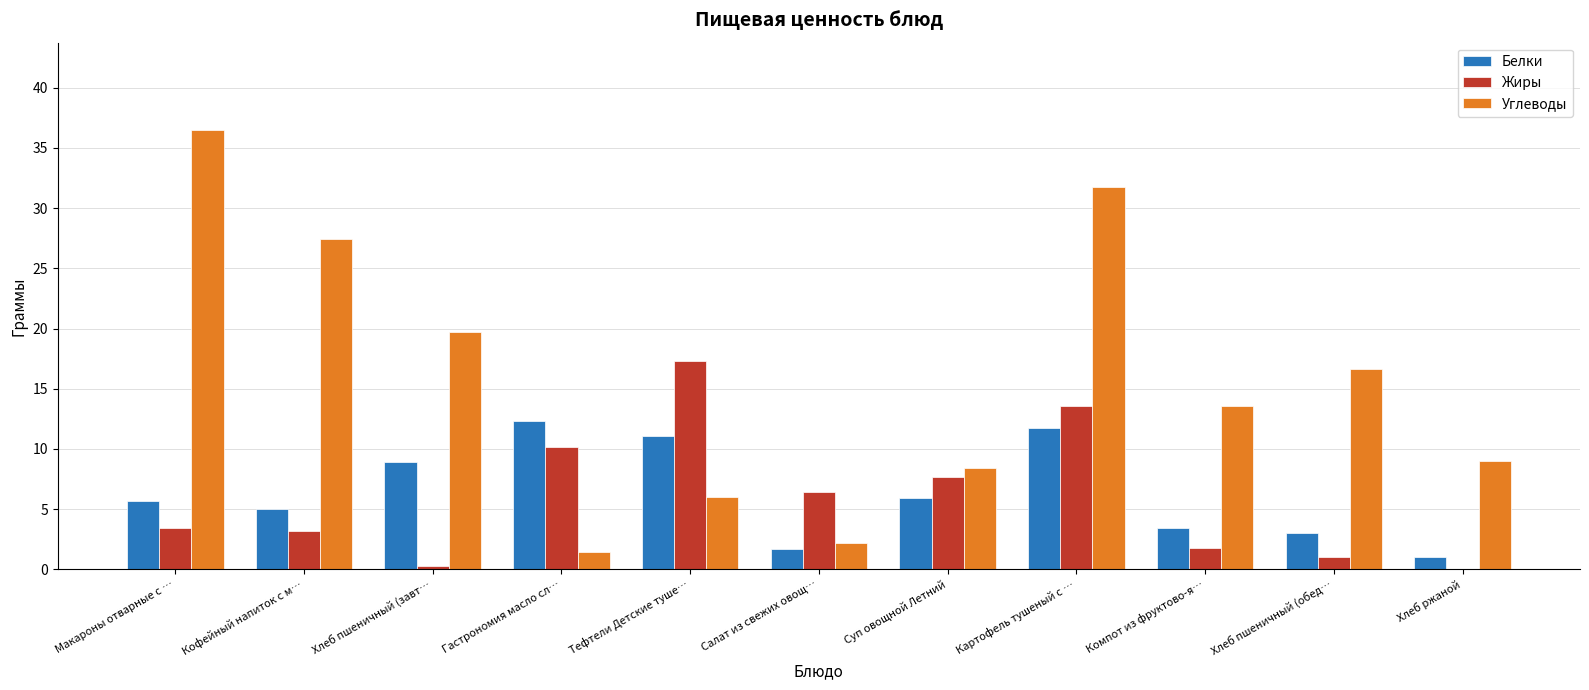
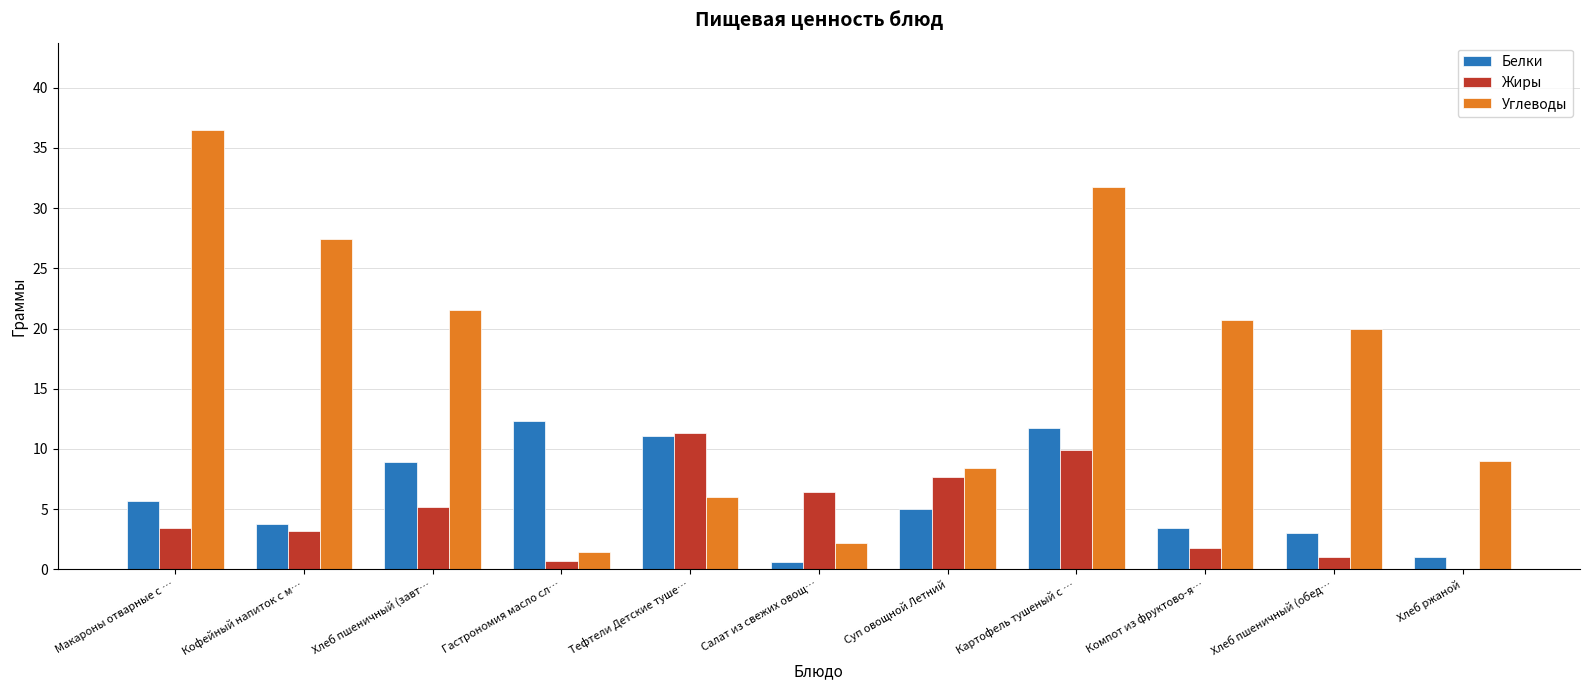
Белки, Кофейный напиток с м…: 5.0 -> 3.8
Жиры, Хлеб пшеничный (завт…: 0.3 -> 5.2
Углеводы, Хлеб пшеничный (завт…: 19.7 -> 21.5
Жиры, Гастрономия масло сл…: 10.2 -> 0.7
Жиры, Тефтели Детские туше…: 17.3 -> 11.3
Белки, Салат из свежих овощ…: 1.7 -> 0.6
Белки, Суп овощной Летний: 5.9 -> 5.0
Жиры, Картофель тушеный с …: 13.6 -> 9.9
Углеводы, Компот из фруктово-я…: 13.6 -> 20.7
Углеводы, Хлеб пшеничный (обед…: 16.6 -> 20.0
